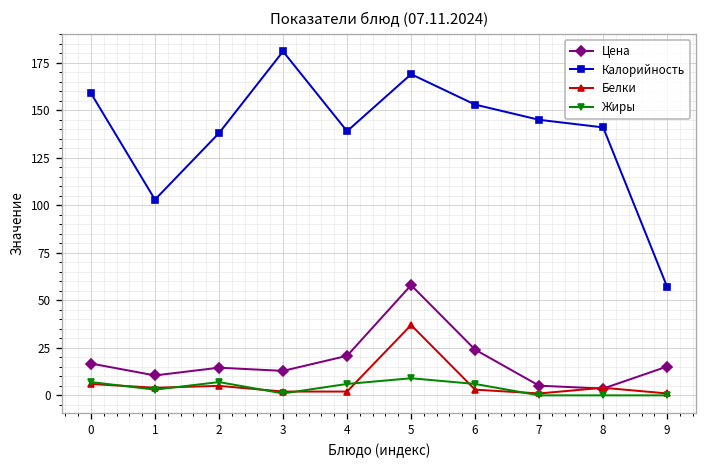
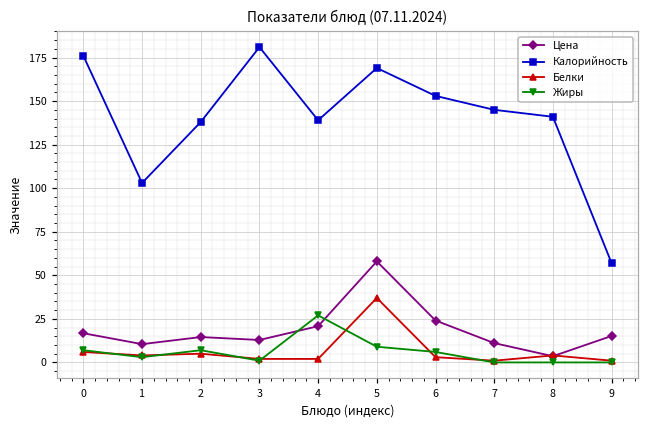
Калорийность, 0: 159 -> 176
Жиры, 4: 6 -> 27
Цена, 7: 5 -> 11
